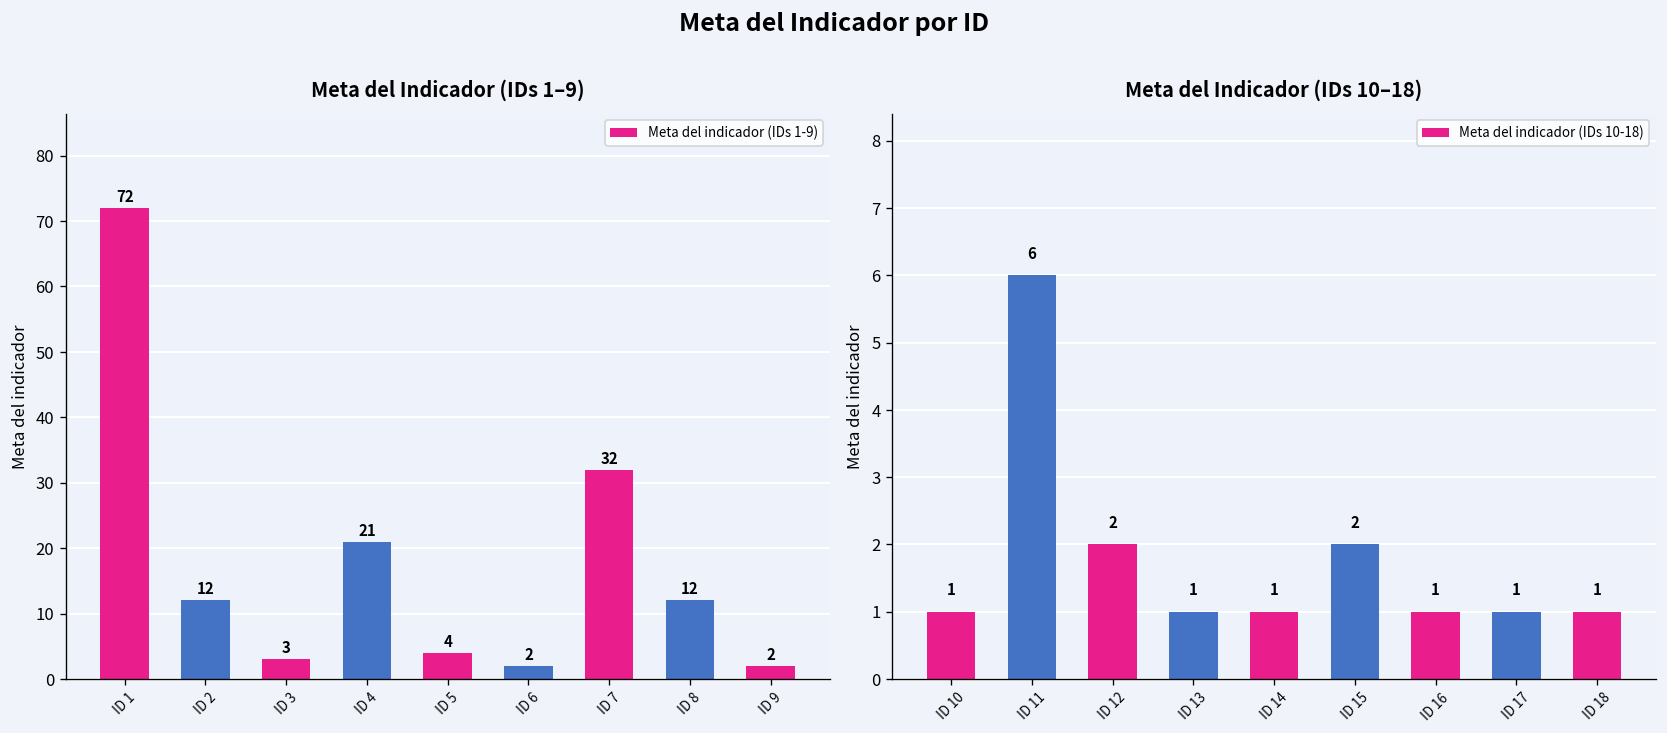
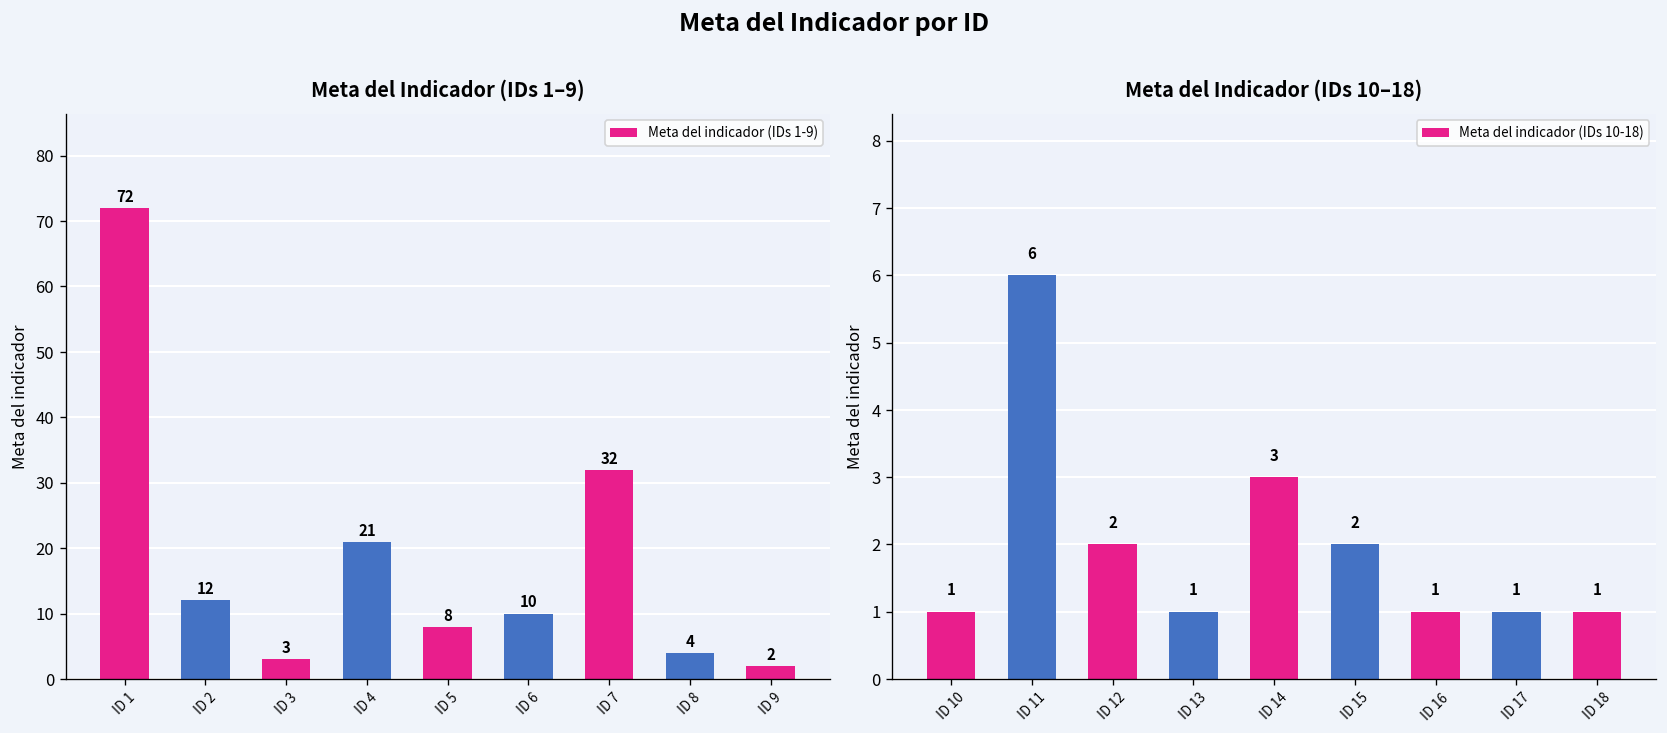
Meta del Indicador (IDs 1–9), ID 5: 4 -> 8
Meta del Indicador (IDs 1–9), ID 6: 2 -> 10
Meta del Indicador (IDs 1–9), ID 8: 12 -> 4
Meta del Indicador (IDs 10–18), ID 14: 1 -> 3
